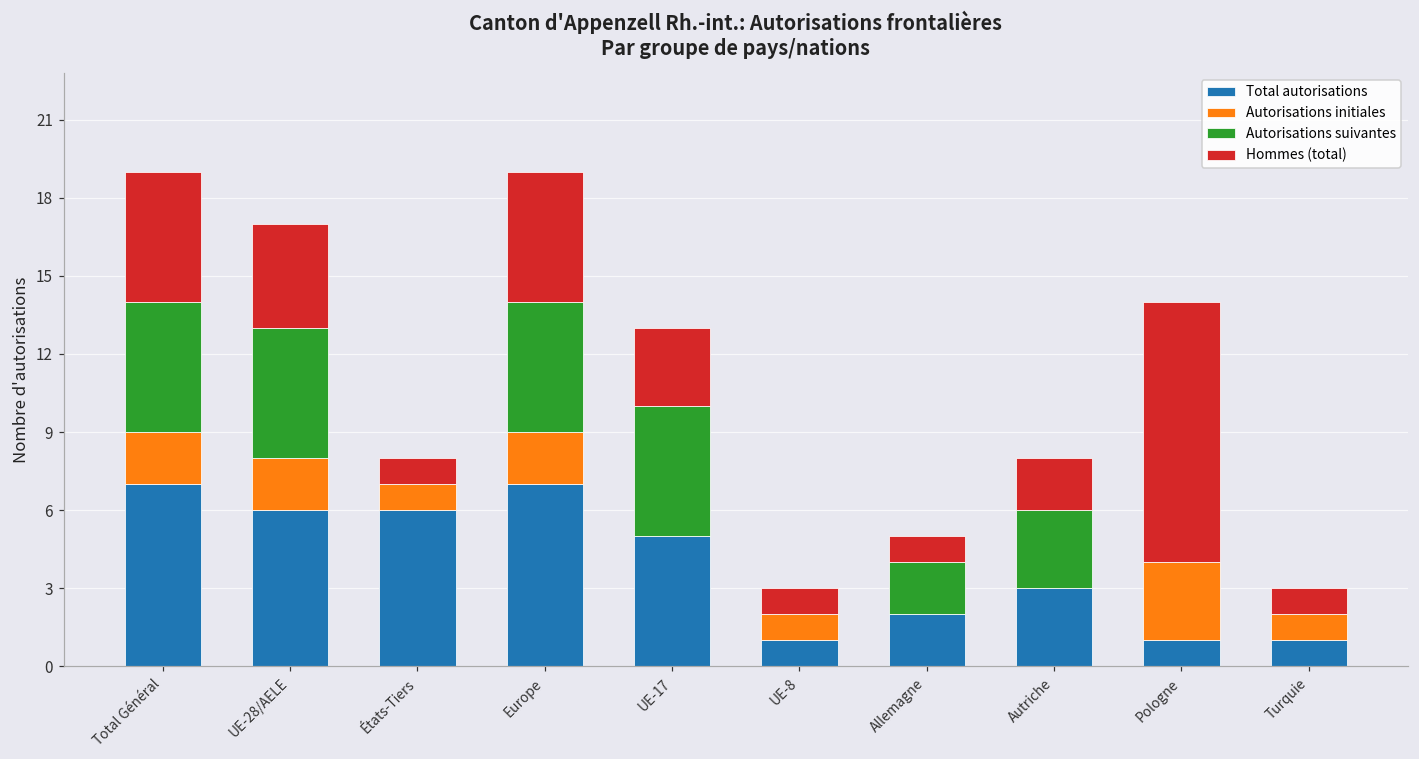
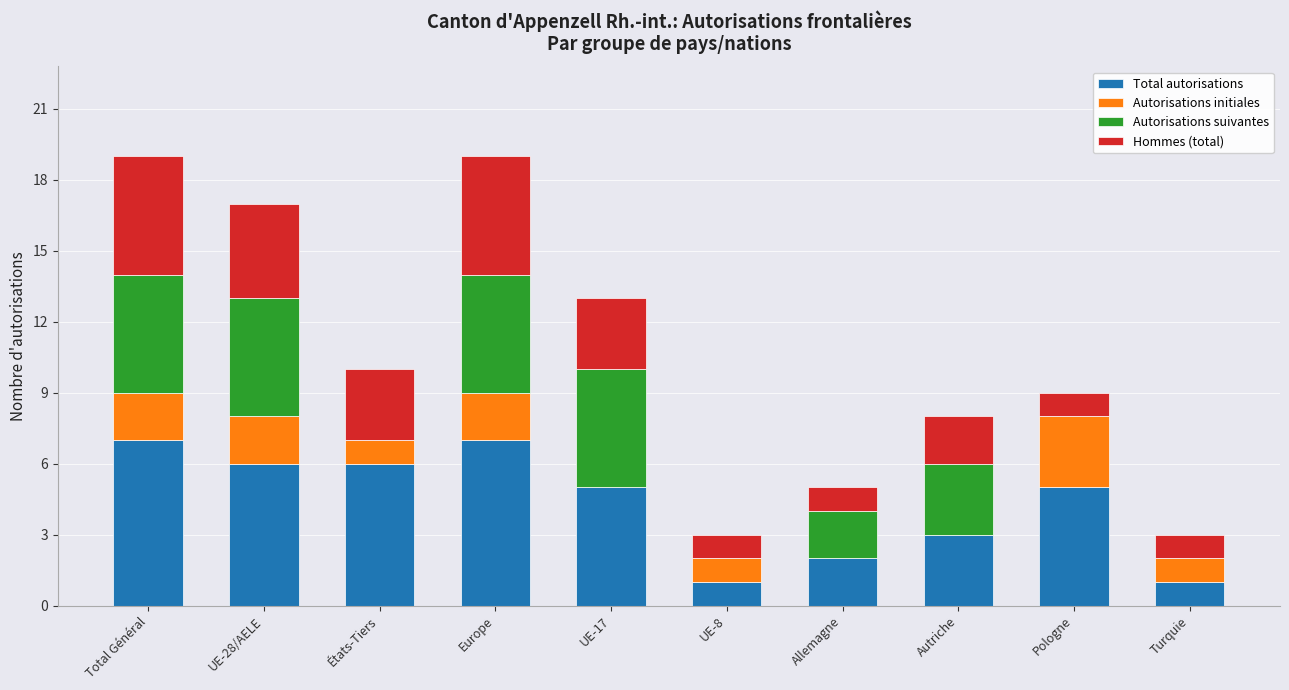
Hommes (total), États-Tiers: 1 -> 3
Total autorisations, Pologne: 1 -> 5
Hommes (total), Pologne: 10 -> 1
